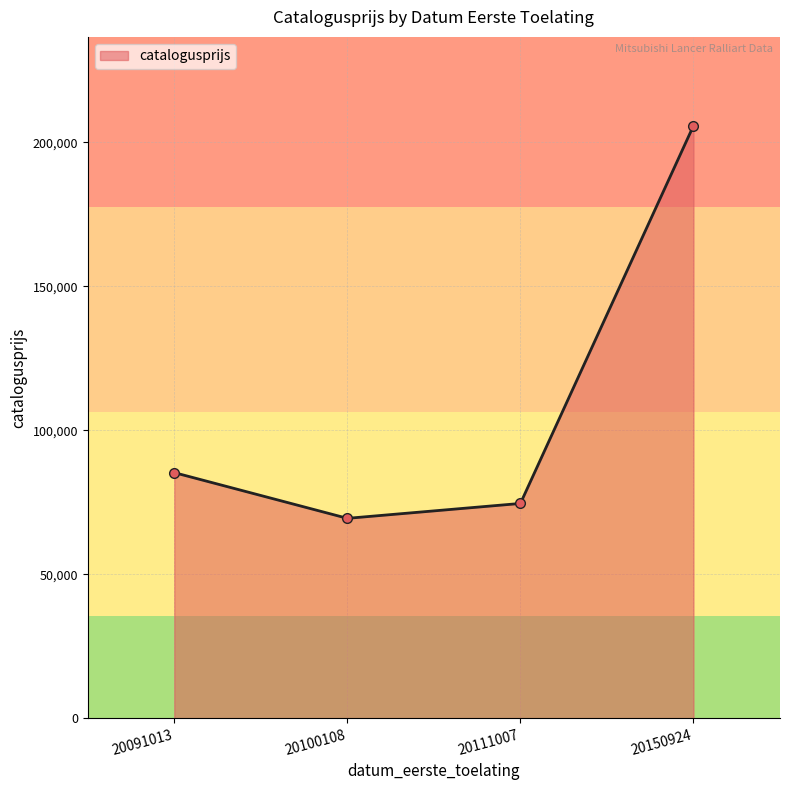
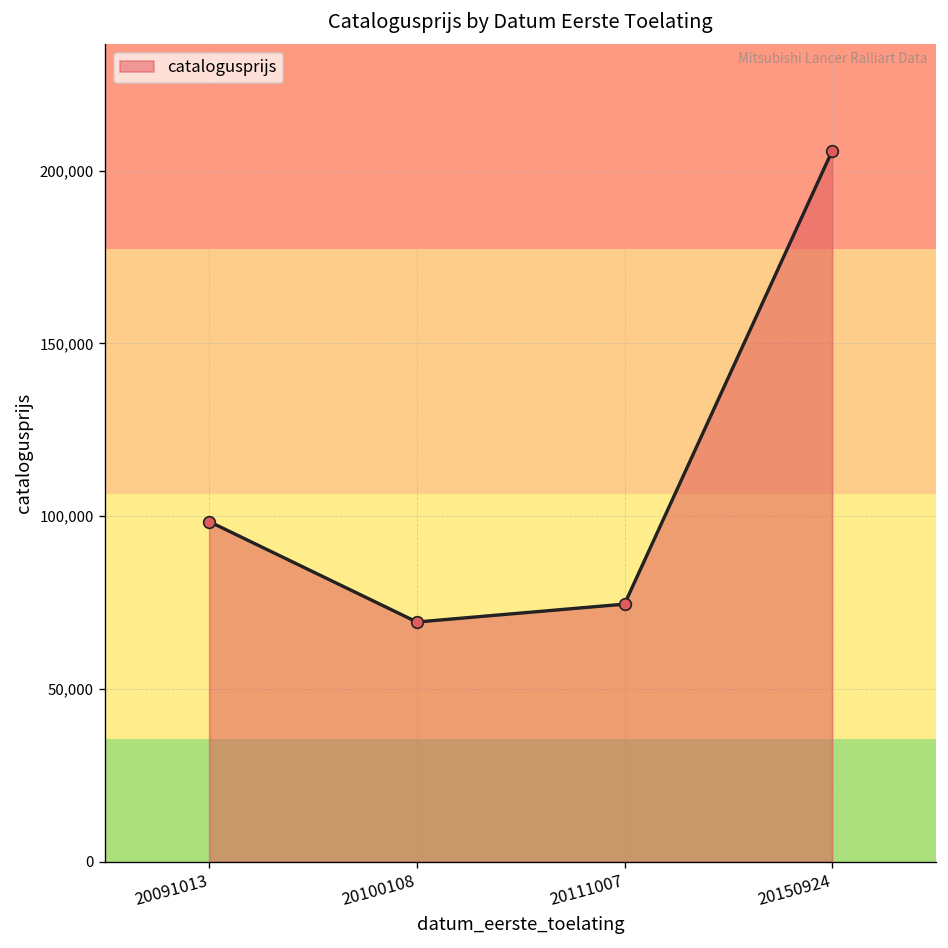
20091013: 85,000 -> 98,000
